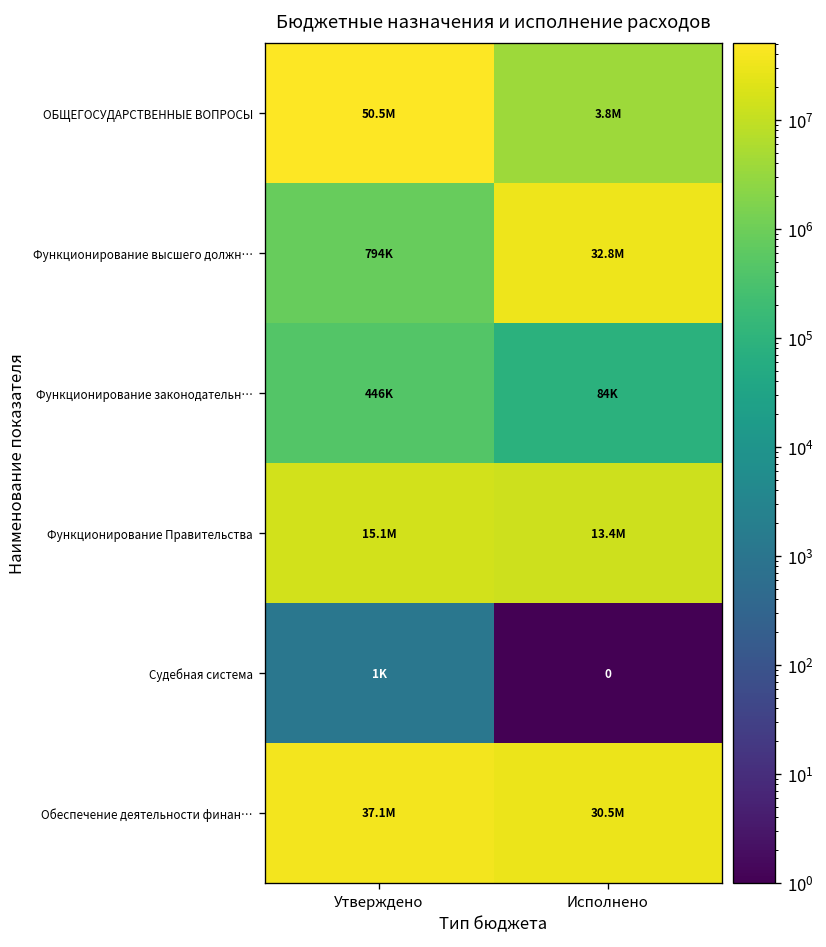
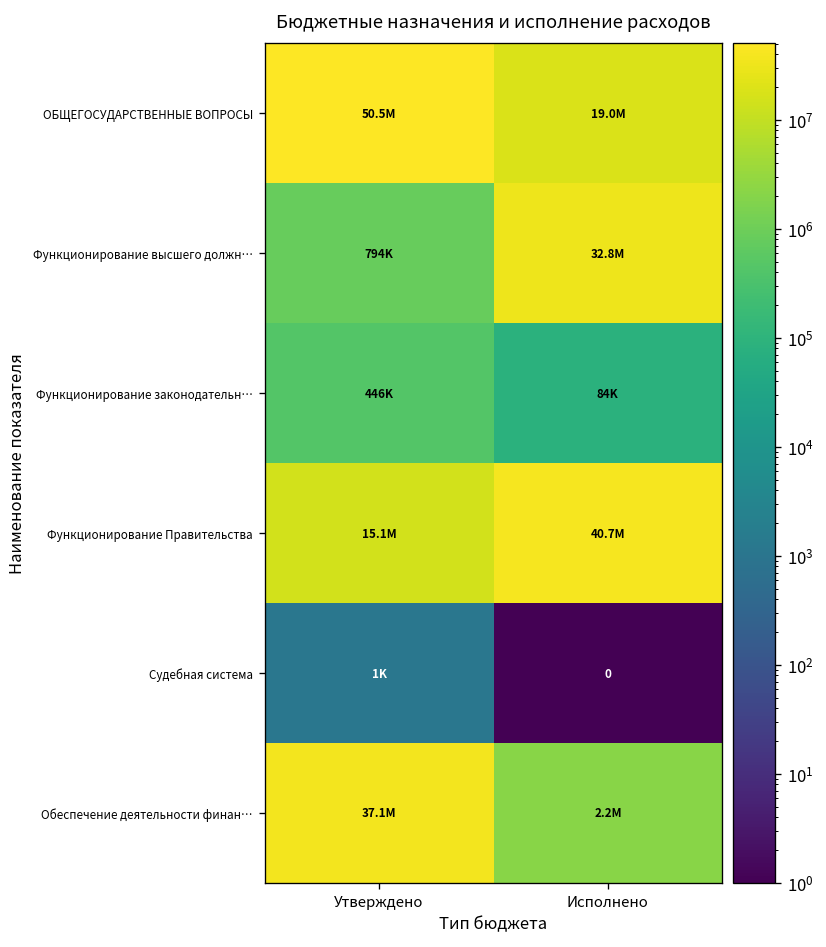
ОБЩЕГОСУДАРСТВЕННЫЕ ВОПРОСЫ, Исполнено: 3.8M -> 19.0M
Функционирование Правительства, Исполнено: 13.4M -> 40.7M
Обеспечение деятельности финан…, Исполнено: 30.5M -> 2.2M
